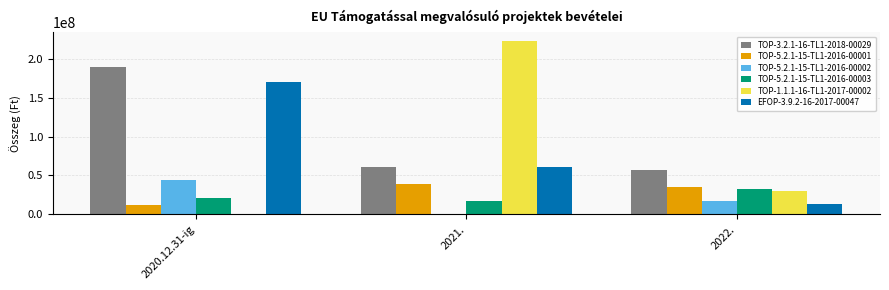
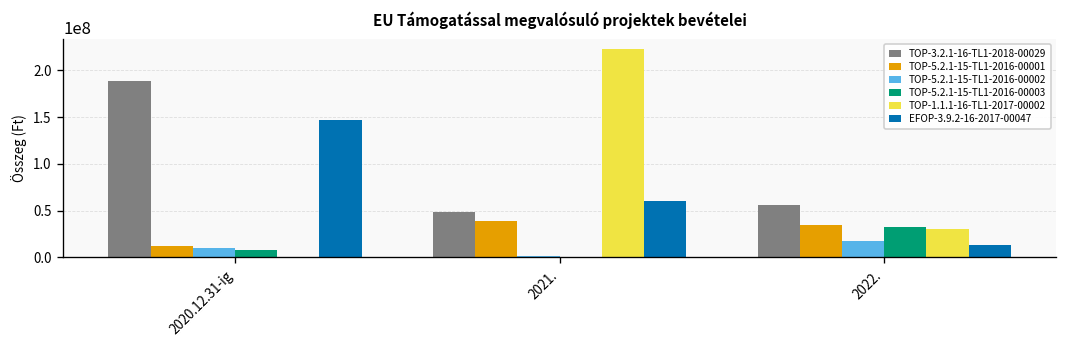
TOP-5.2.1-15-TL1-2016-00002, 2020.12.31-ig: 40000000 -> 10000000
TOP-5.2.1-15-TL1-2016-00003, 2020.12.31-ig: 20000000 -> 10000000
EFOP-3.9.2-16-2017-00047, 2020.12.31-ig: 170000000 -> 150000000
TOP-3.2.1-16-TL1-2018-00029, 2021.: 60000000 -> 50000000
TOP-5.2.1-15-TL1-2016-00003, 2021.: 20000000 -> 0
